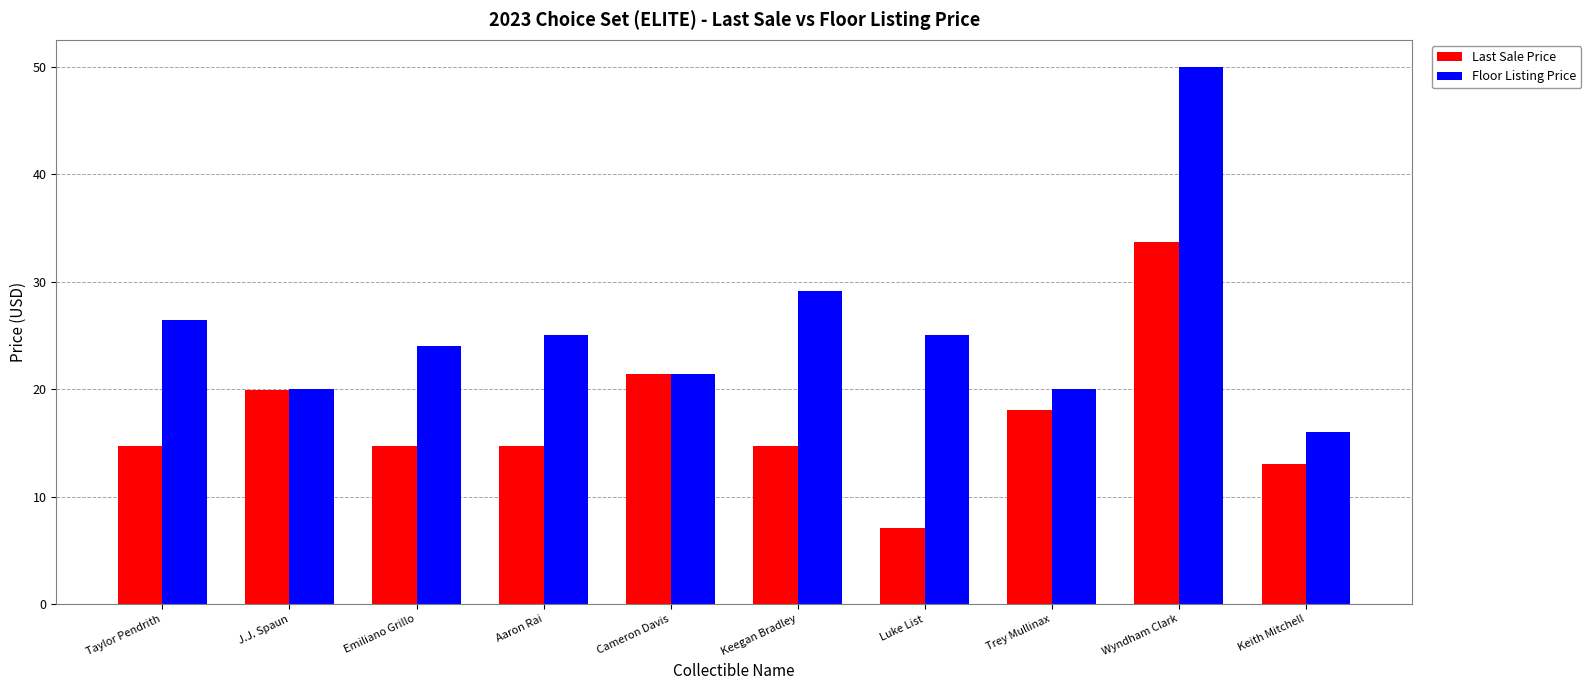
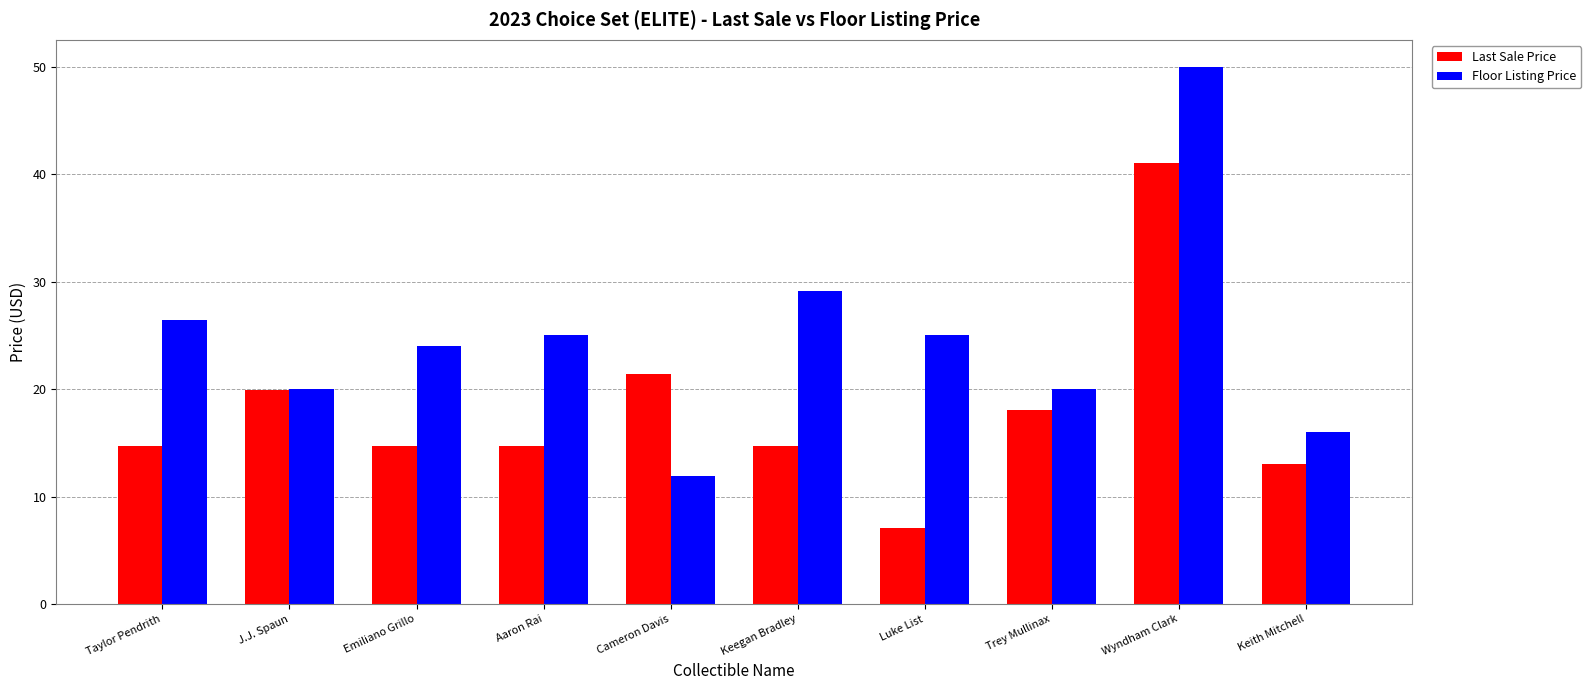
Floor Listing Price, Cameron Davis: 21.4 -> 11.9
Last Sale Price, Wyndham Clark: 33.7 -> 41.0
